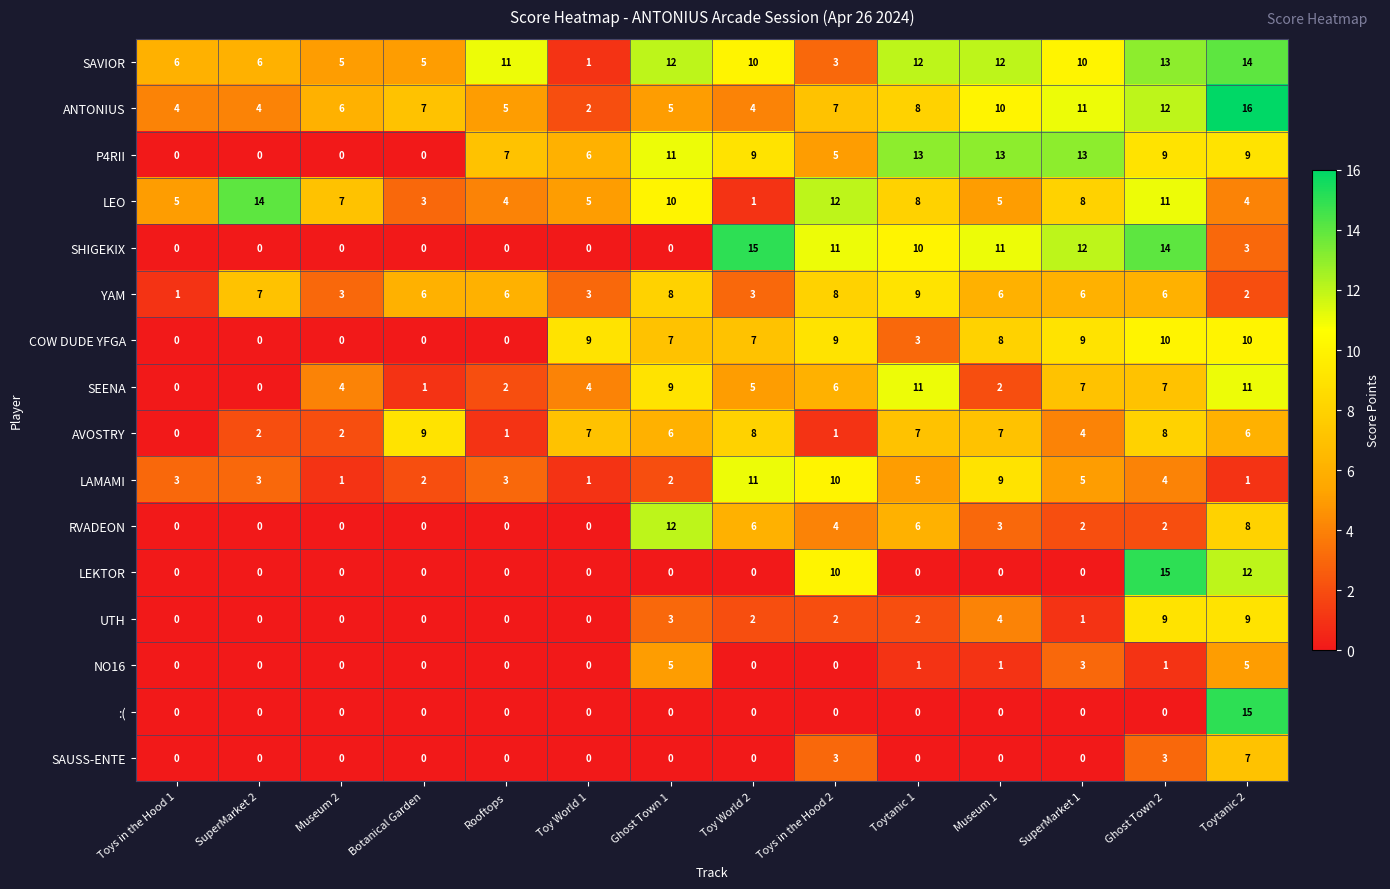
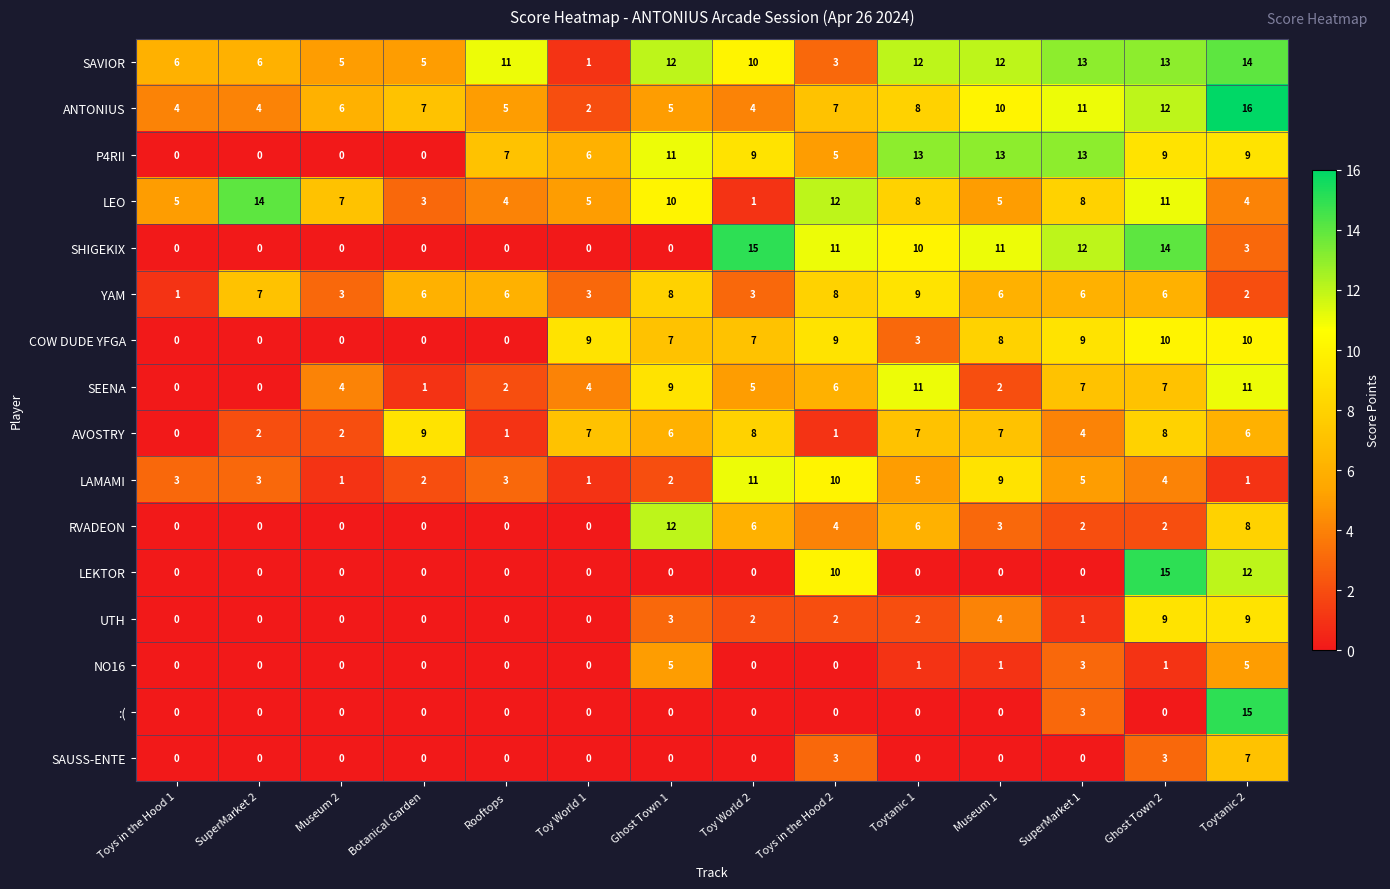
SAVIOR, SuperMarket 1: 10 -> 13
:(, SuperMarket 1: 0 -> 3
